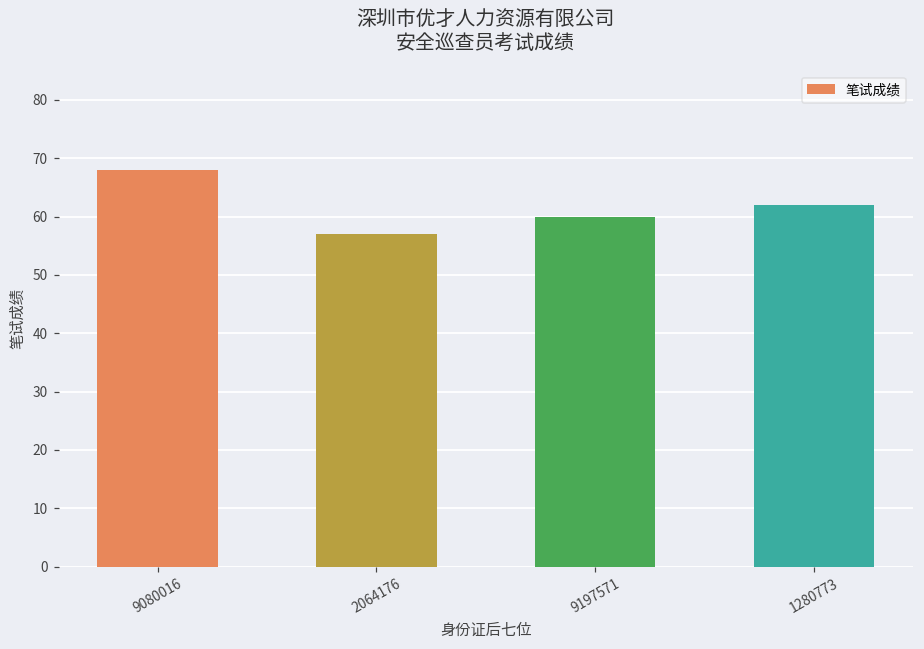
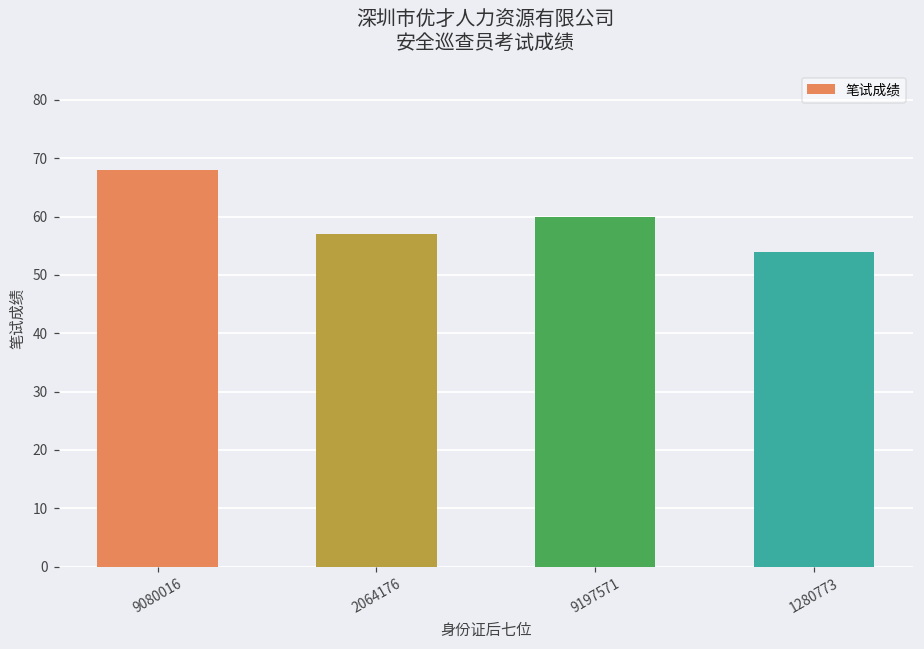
1280773: 62 -> 54
